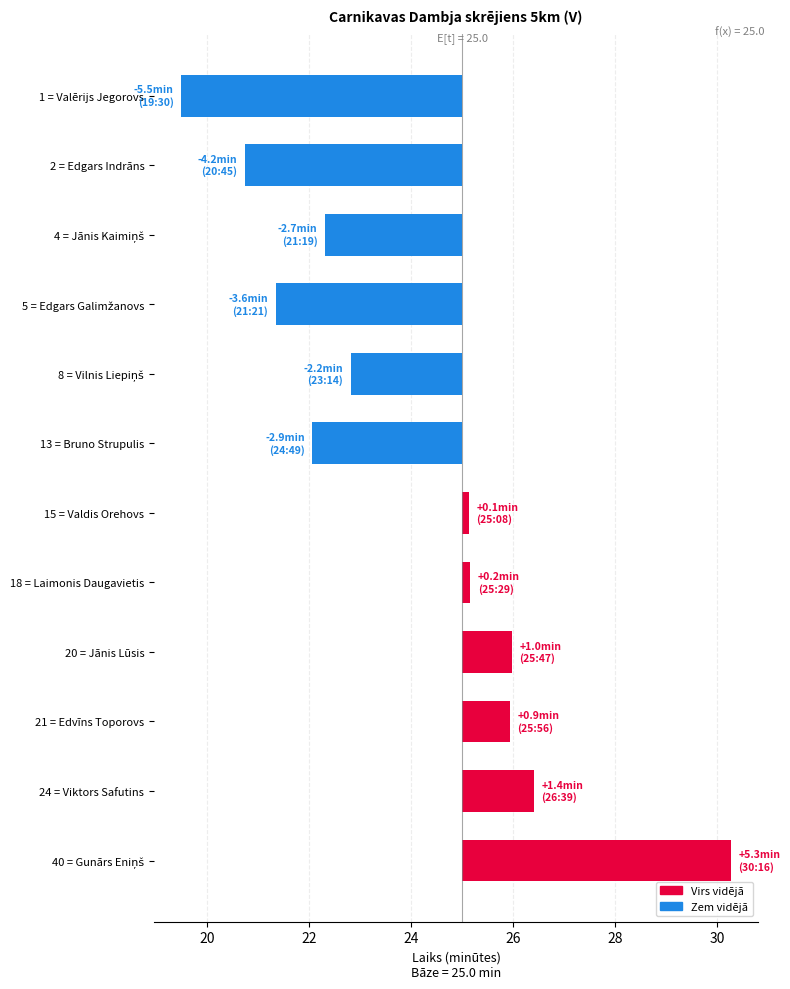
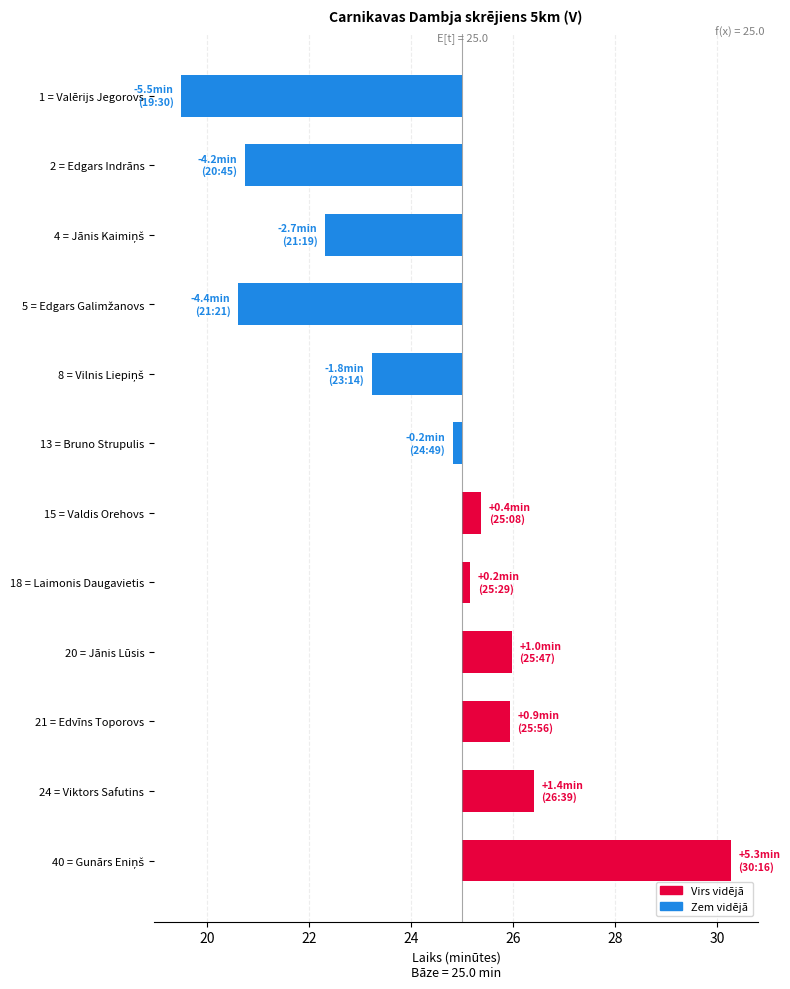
5 = Edgars Galimžanovs: -3.6 -> -4.4
8 = Vilnis Liepiņš: -2.2 -> -1.8
13 = Bruno Strupulis: -2.9 -> -0.2
15 = Valdis Orehovs: +0.1 -> +0.4
